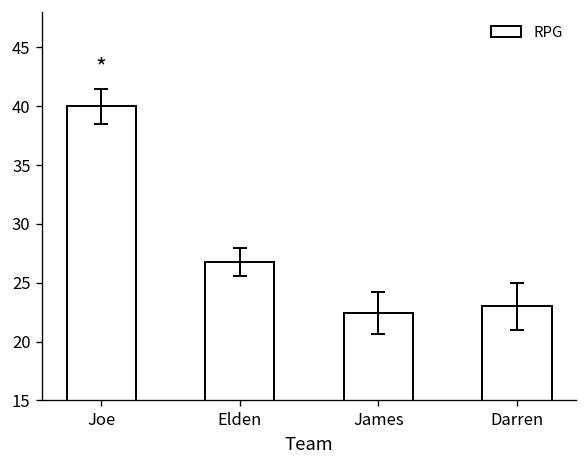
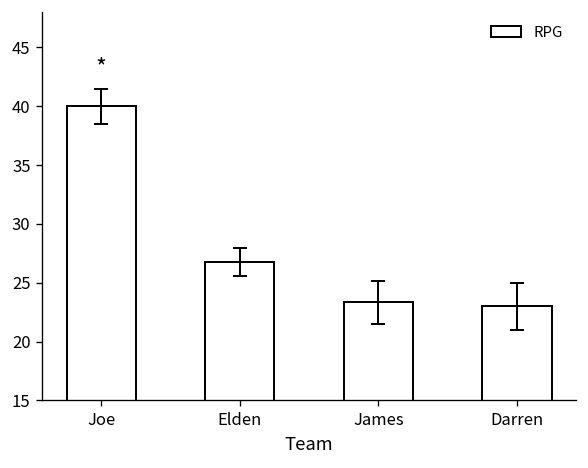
RPG, James: 22 -> 23
